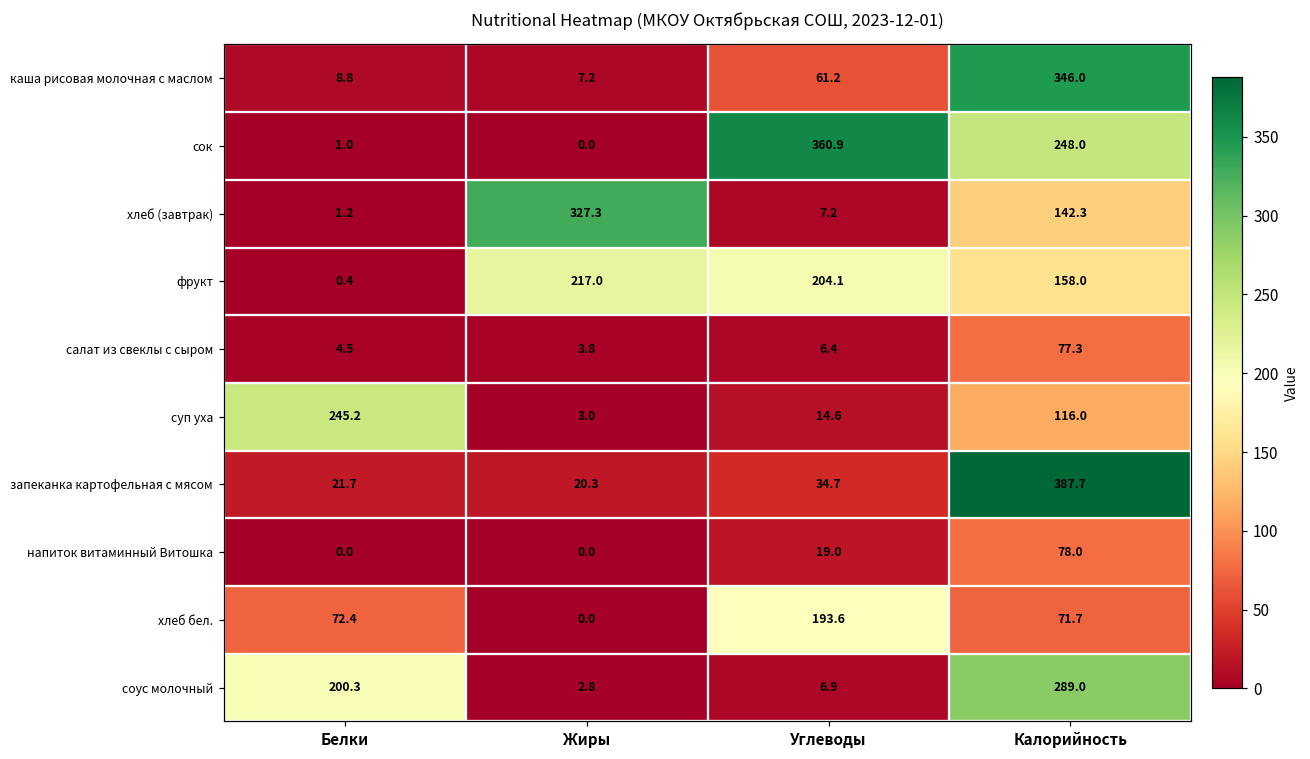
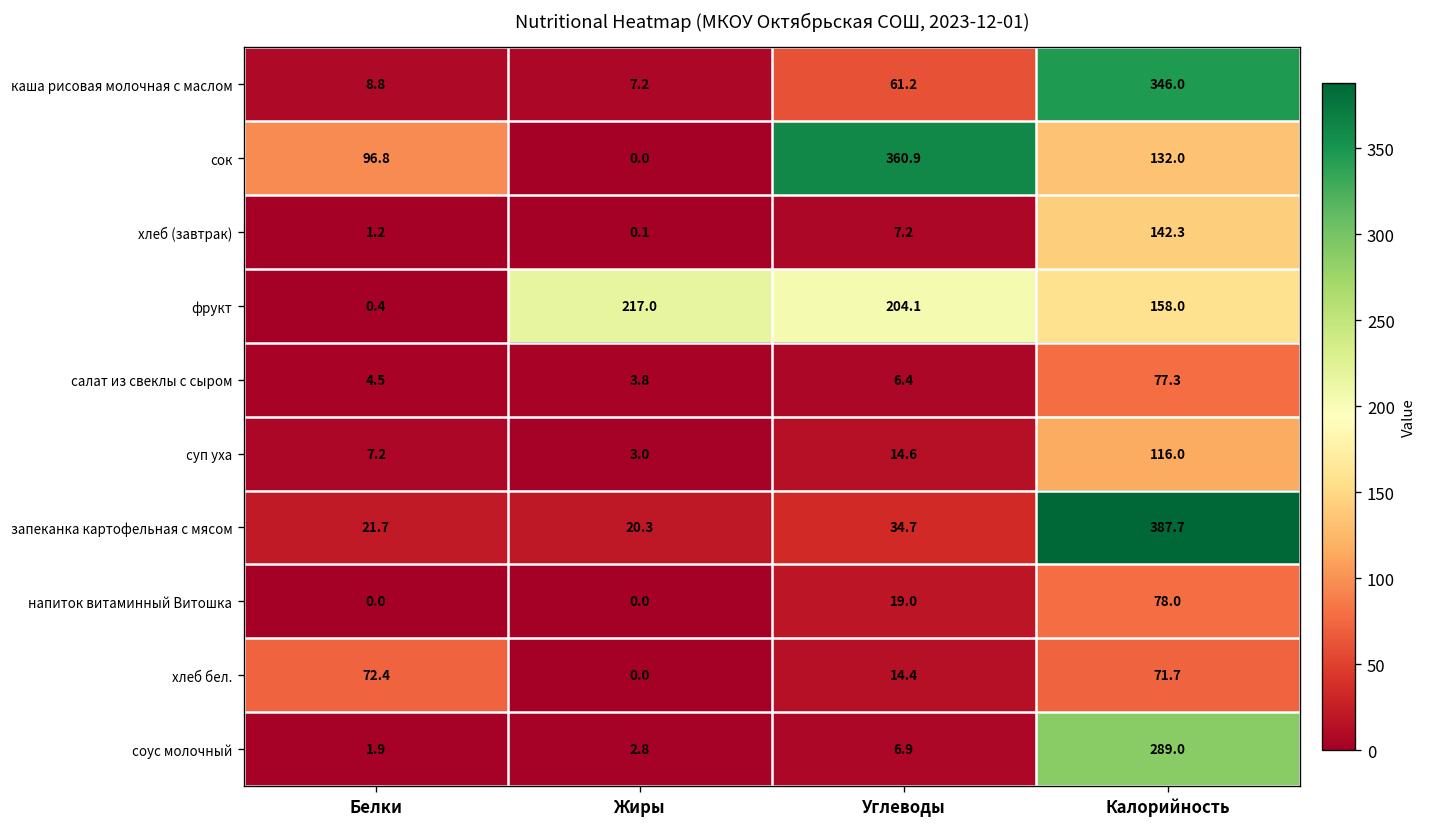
сок, Белки: 1.0 -> 96.8
сок, Калорийность: 248.0 -> 132.0
хлеб (завтрак), Жиры: 327.3 -> 0.1
суп уха, Белки: 245.2 -> 7.2
хлеб бел., Углеводы: 193.6 -> 14.4
соус молочный, Белки: 200.3 -> 1.9
